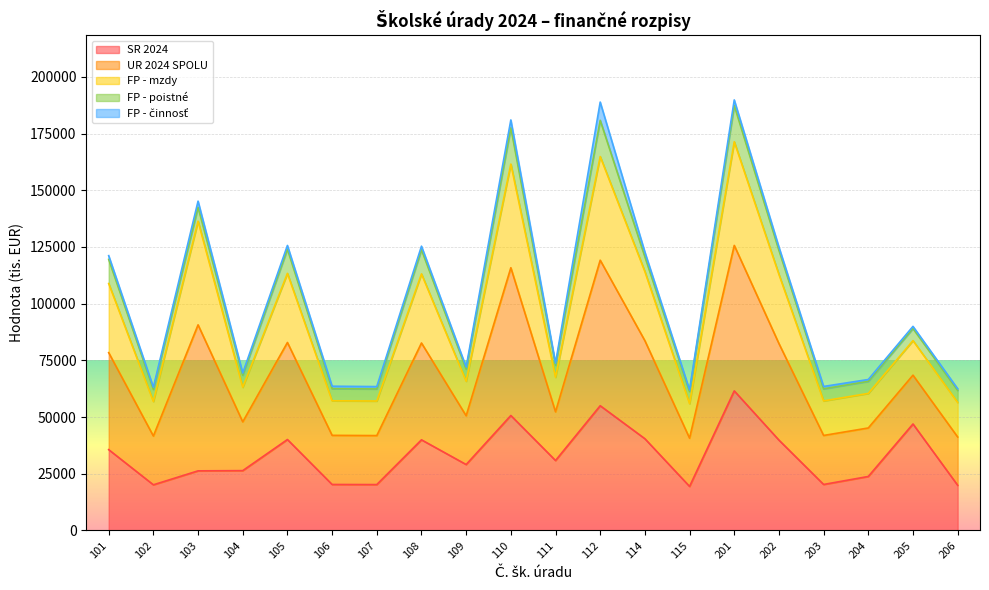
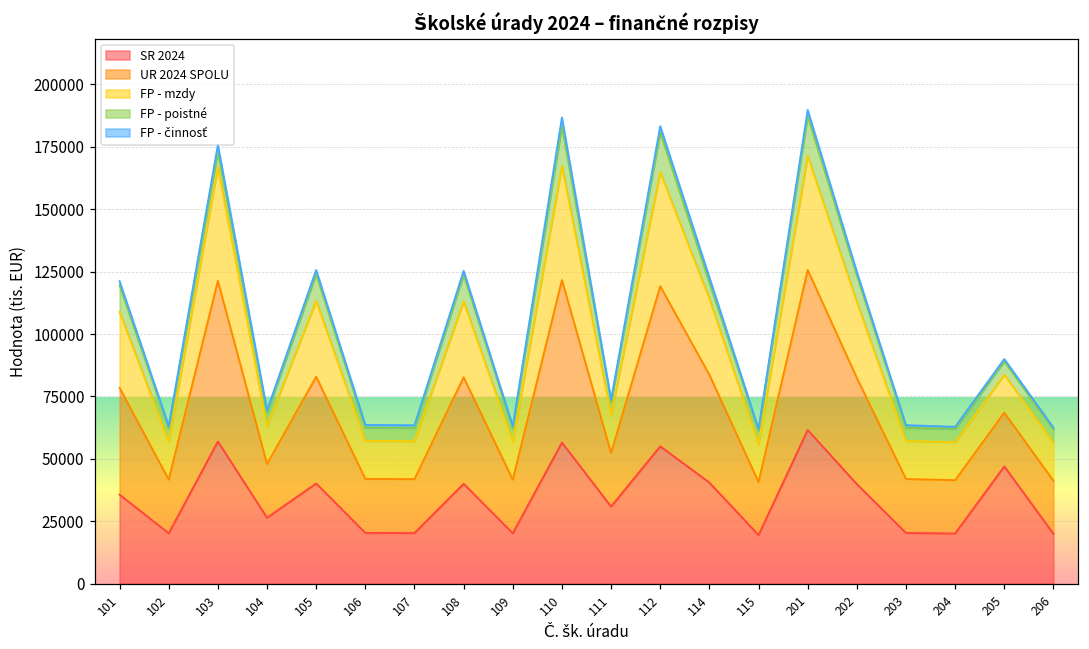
SR 2024, 103: 26000 -> 57000
SR 2024, 109: 29000 -> 20000
SR 2024, 110: 51000 -> 57000
FP - činnosť, 112: 8000 -> 2000
SR 2024, 204: 24000 -> 20000
